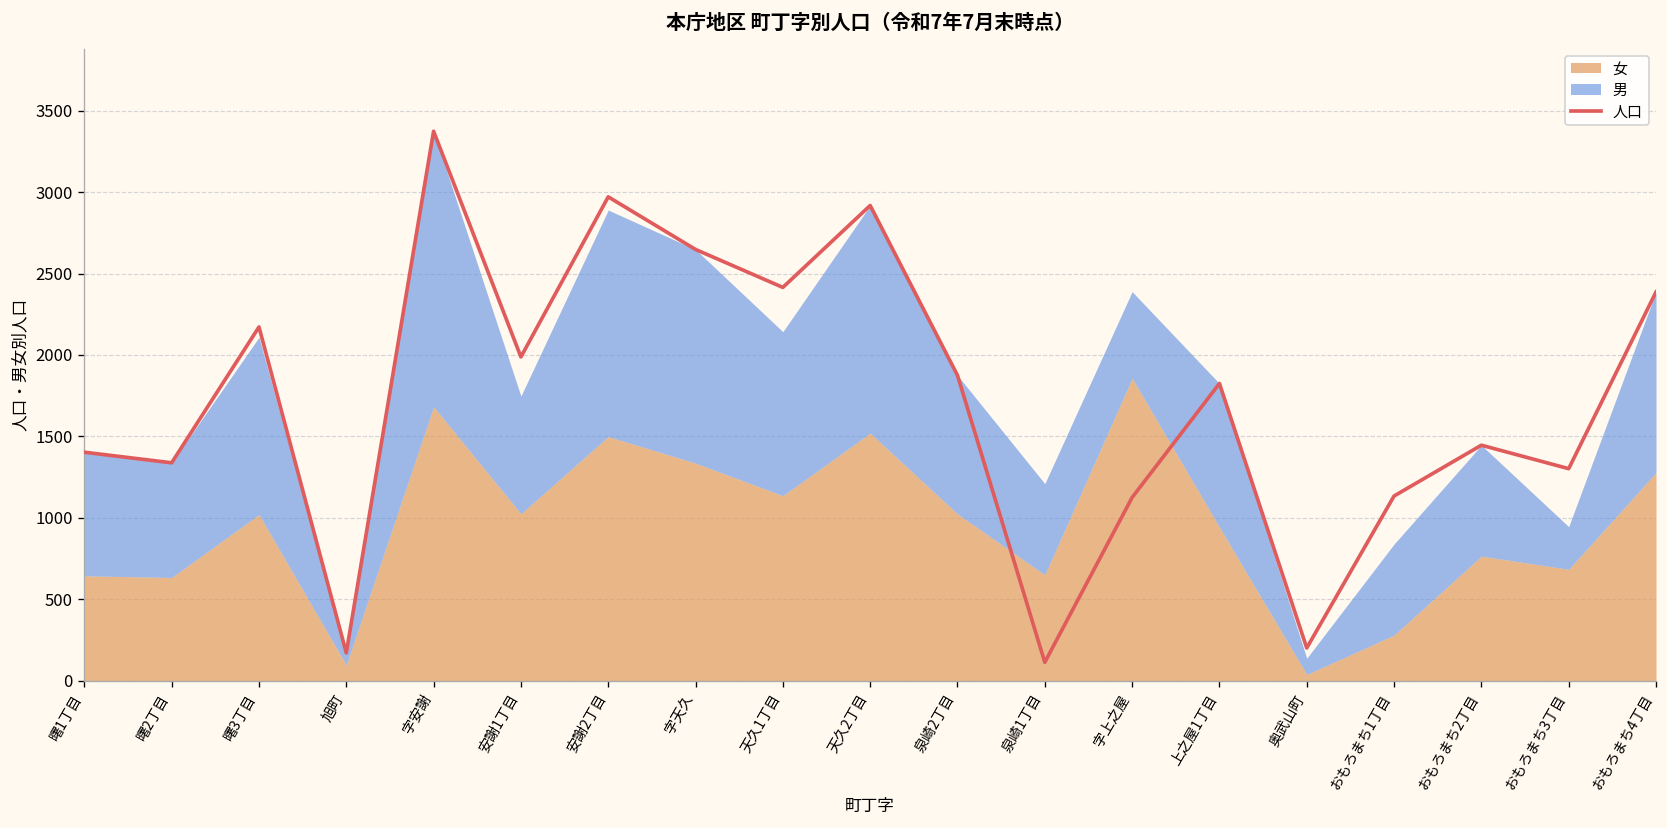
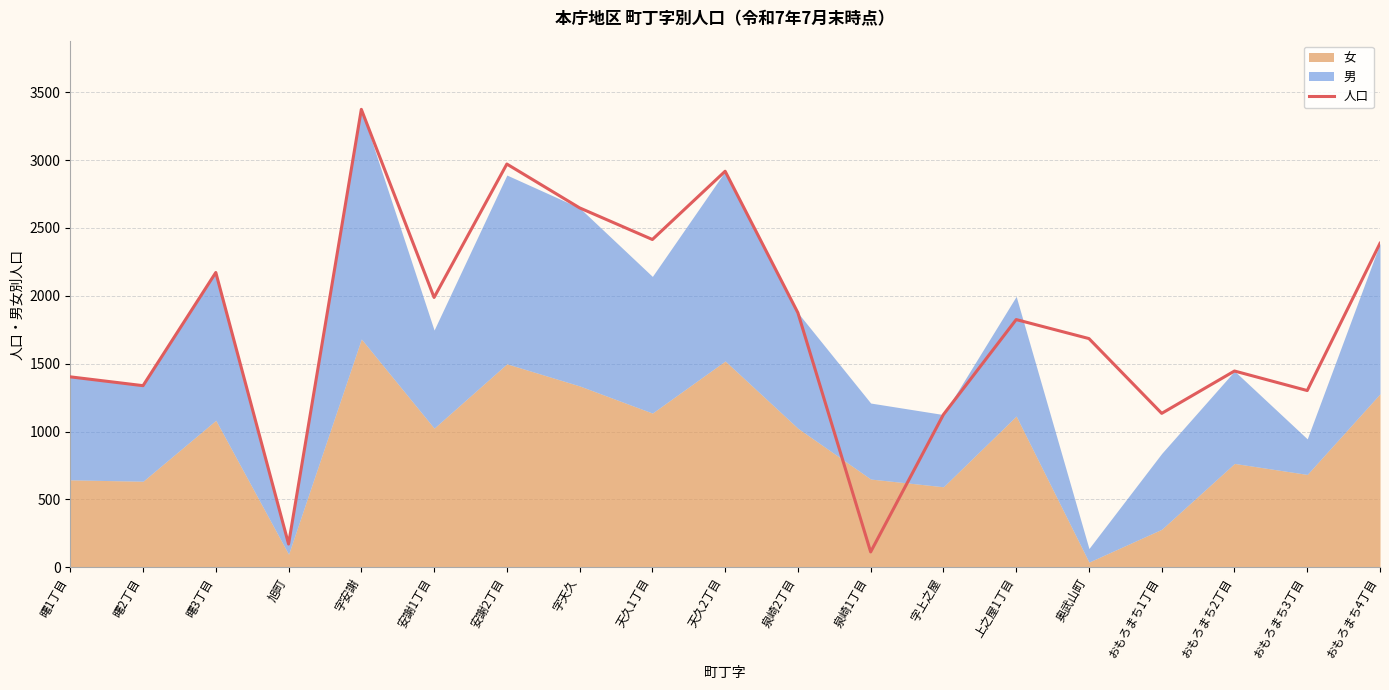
女, 曙3丁目: 1020 -> 1080
女, 字上之屋: 1860 -> 590
女, 上之屋1丁目: 940 -> 1110
人口, 奥武山町: 200 -> 1690
